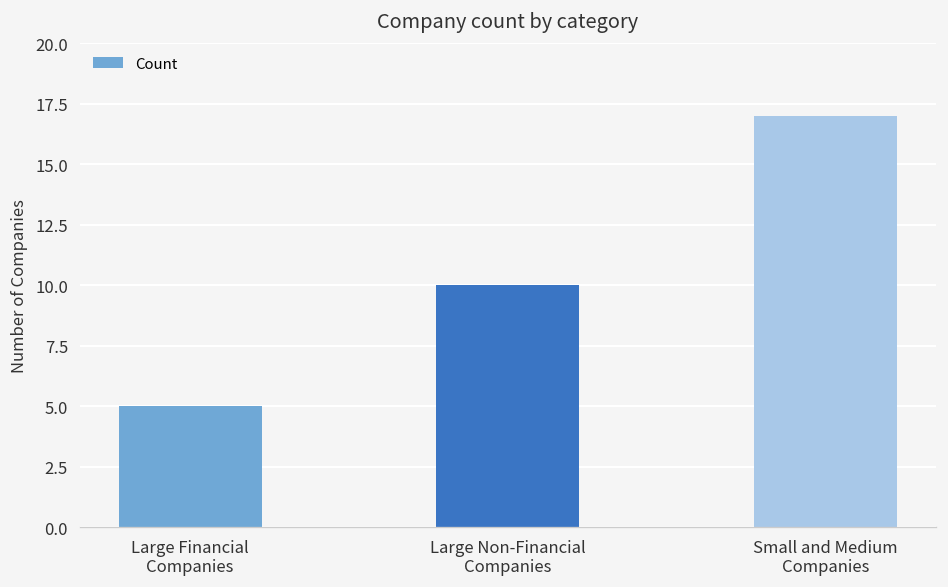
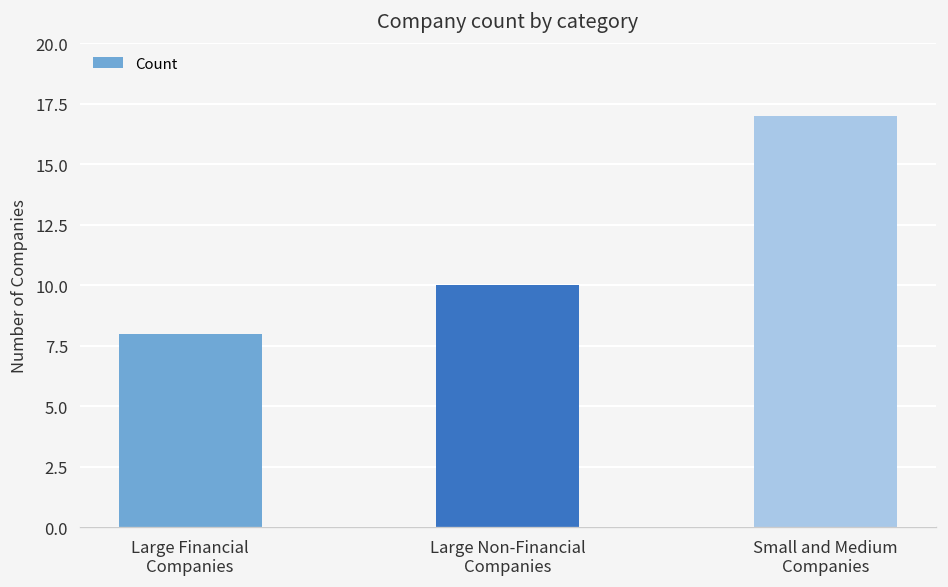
Large Financial Companies: 5 -> 8
